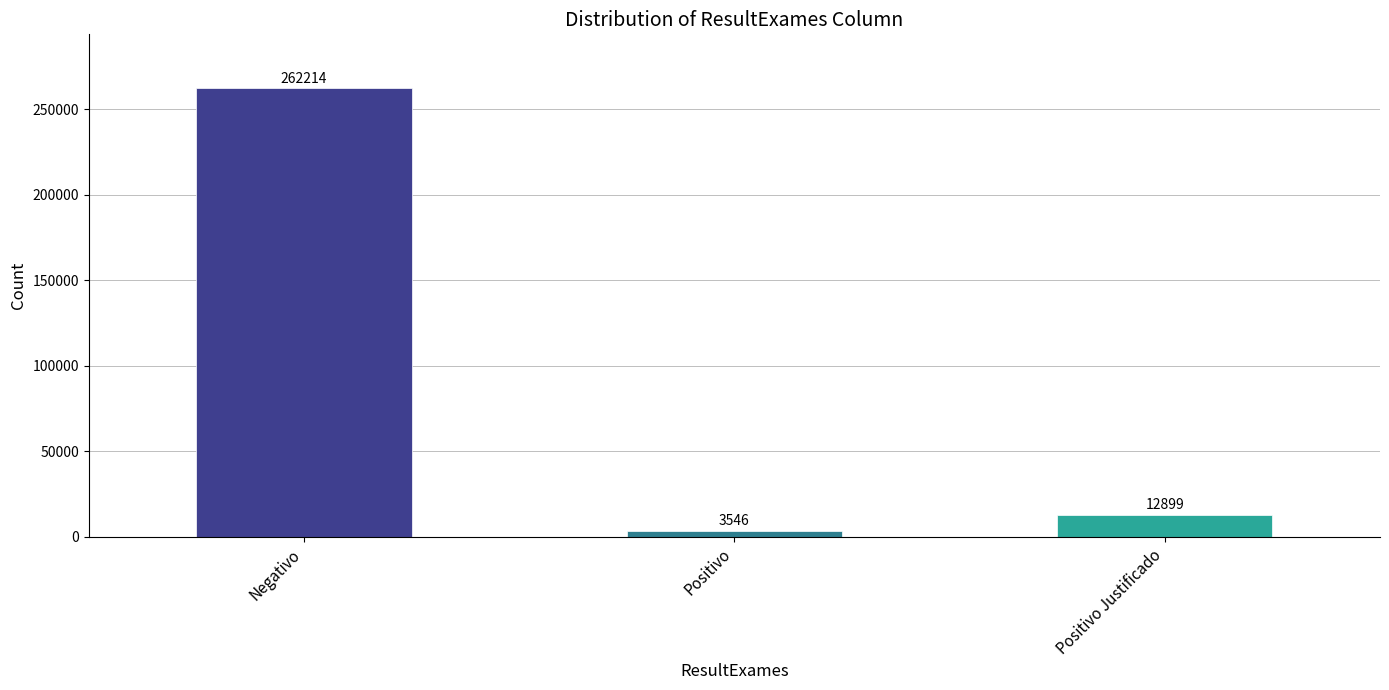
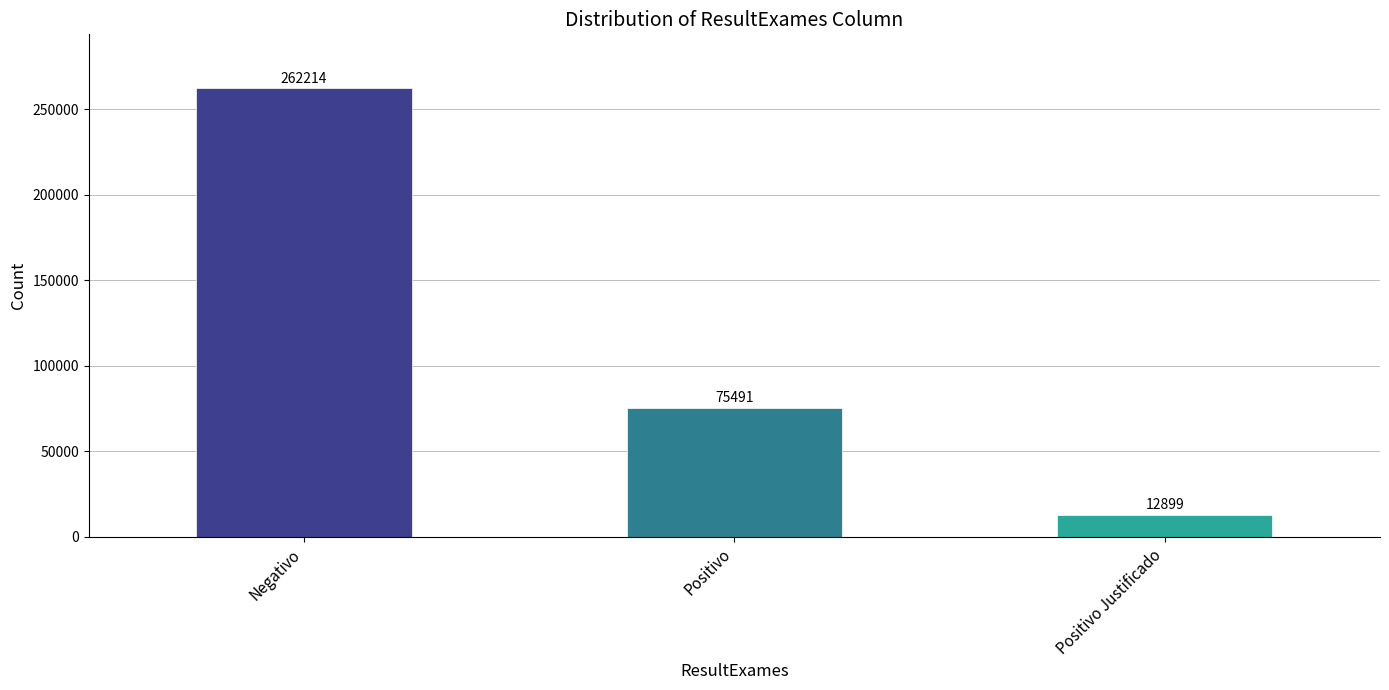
Positivo: 3546 -> 75491
